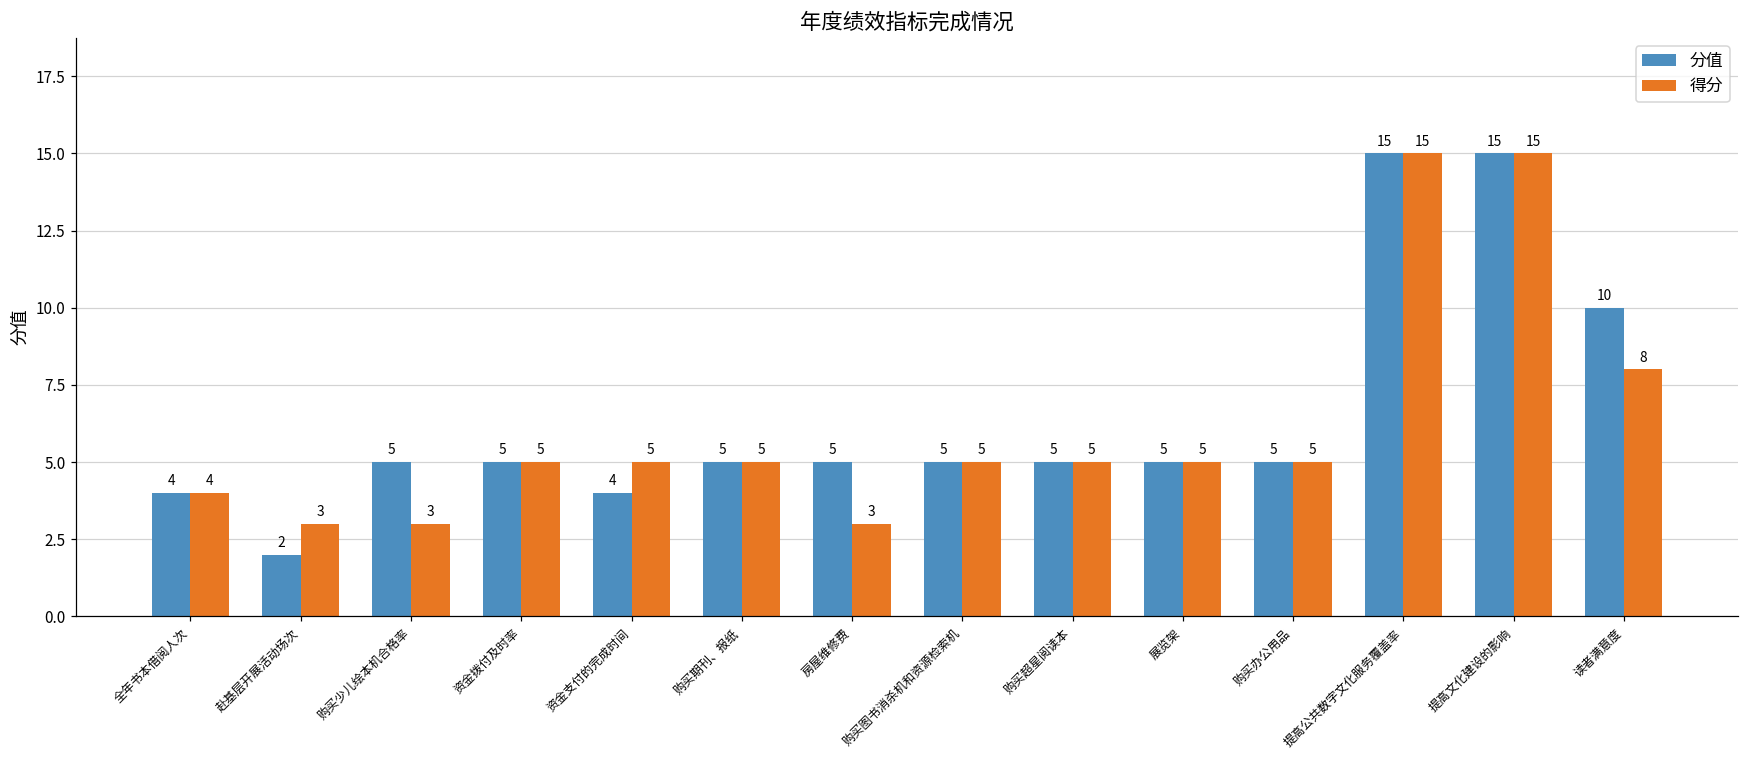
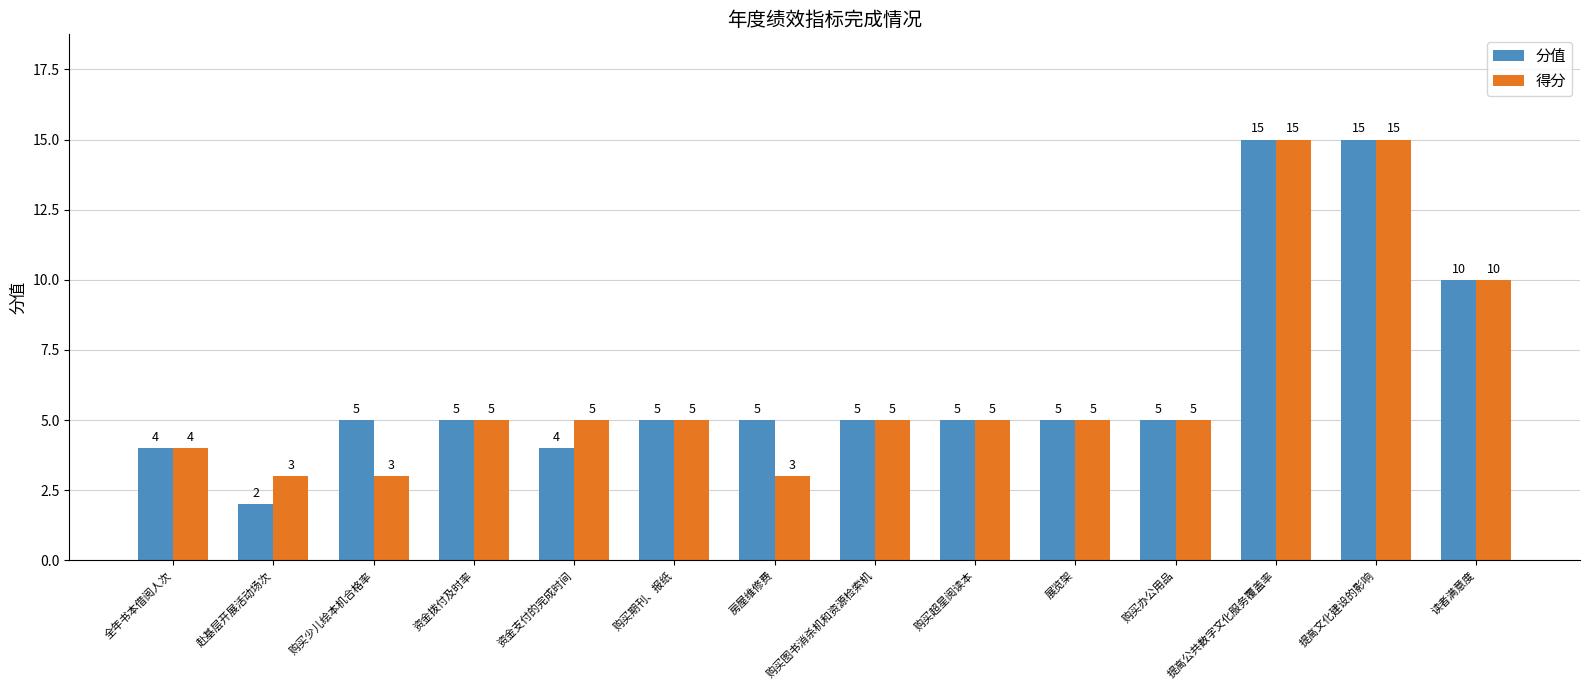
得分, 读者满意度: 8 -> 10
